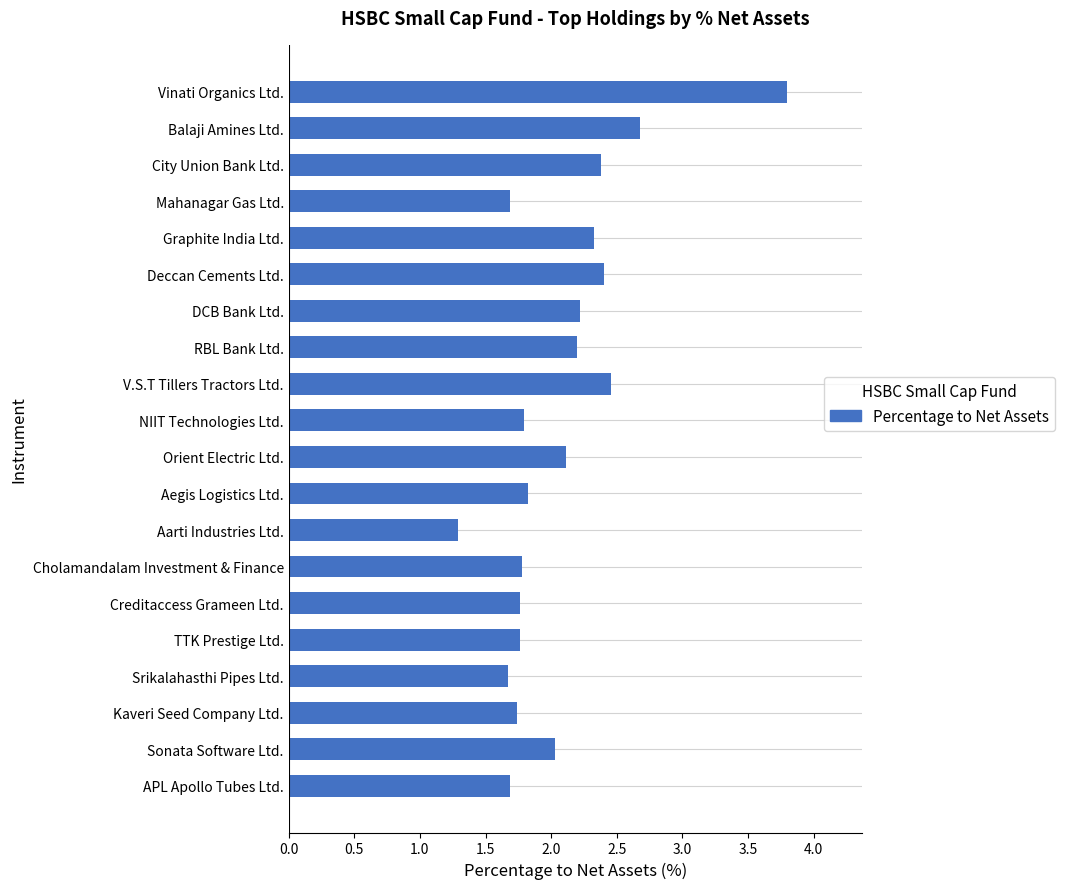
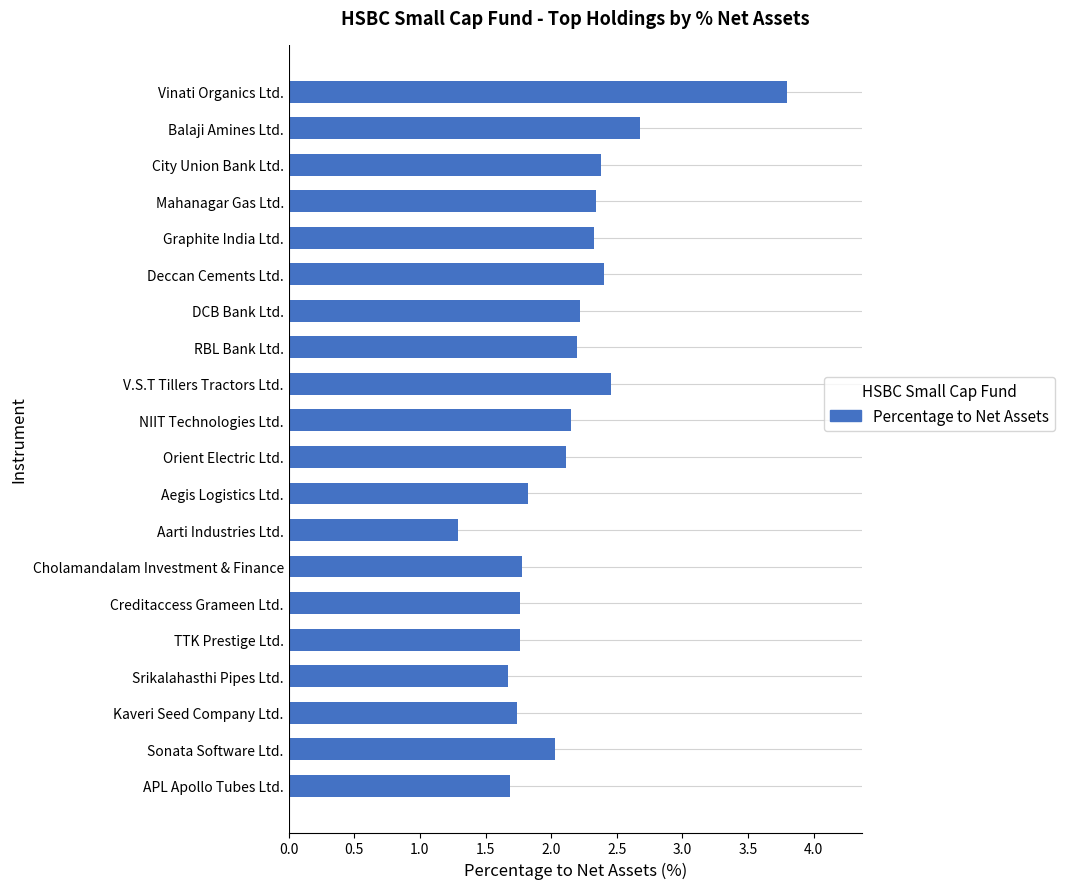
Mahanagar Gas Ltd.: 1.69 -> 2.34
NIIT Technologies Ltd.: 1.79 -> 2.15
